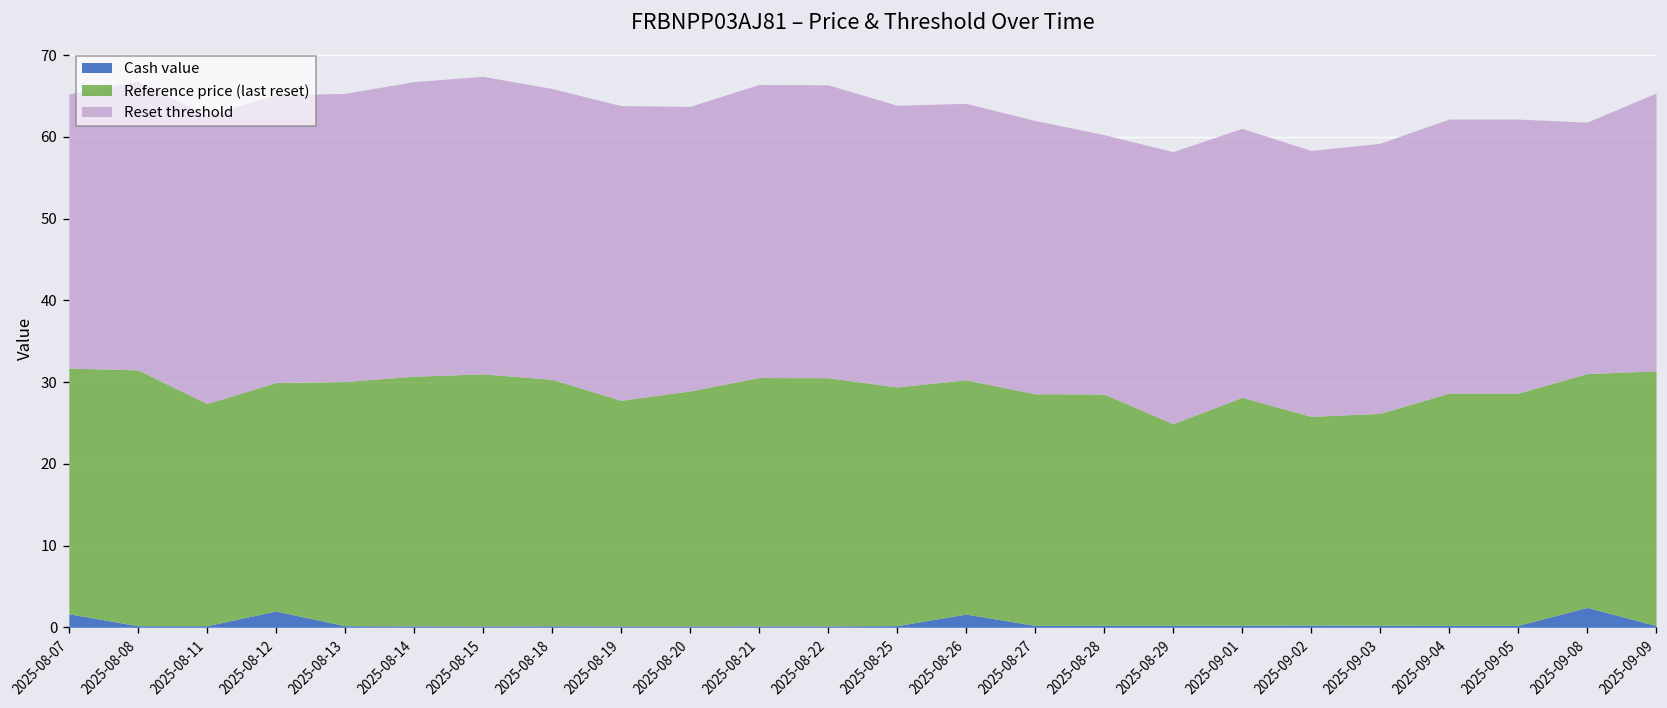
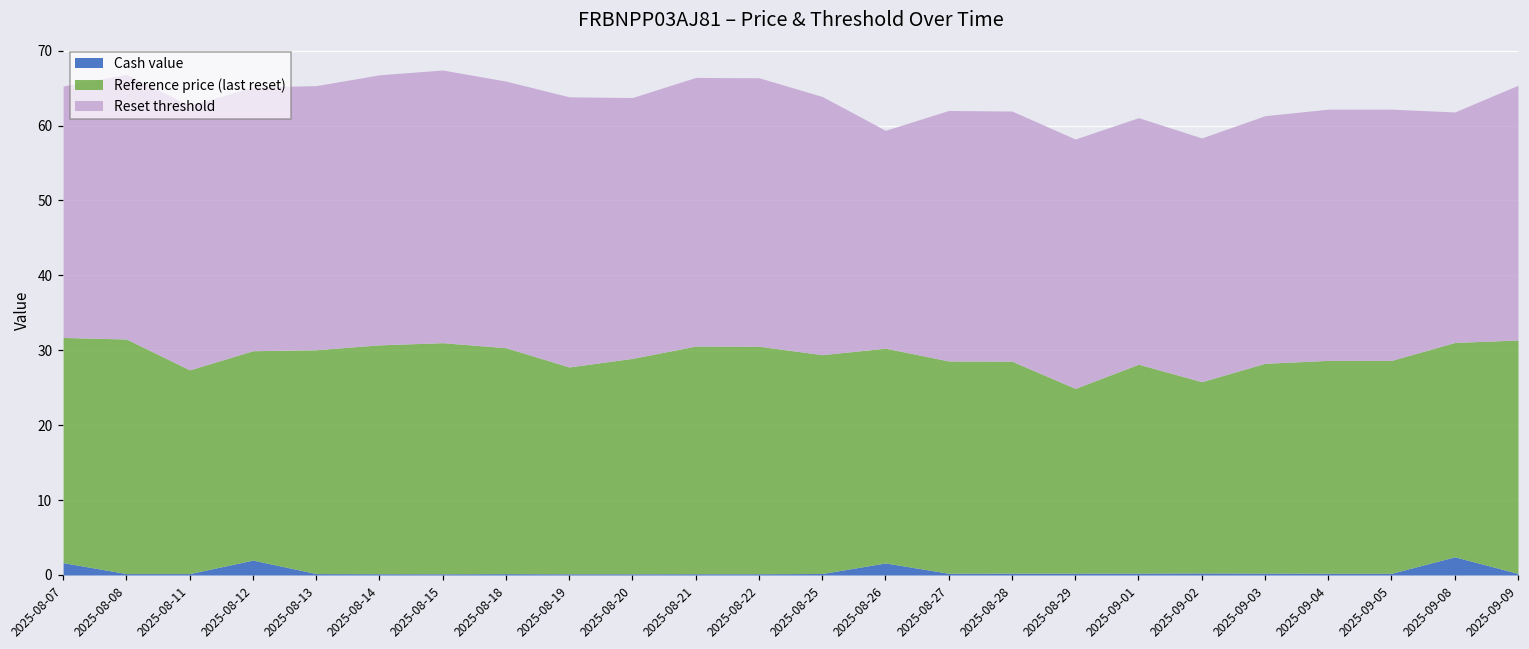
Reset threshold, 2025-08-26: 34 -> 29
Reset threshold, 2025-08-28: 32 -> 33
Reference price (last reset), 2025-09-03: 26 -> 28
